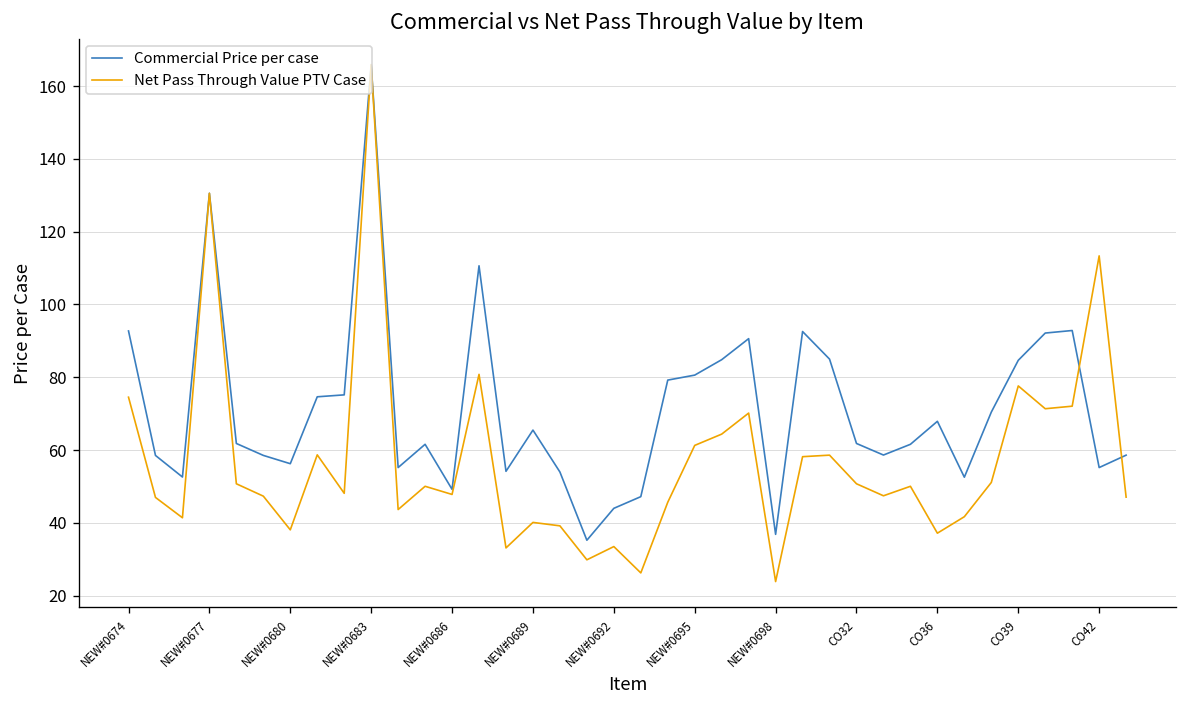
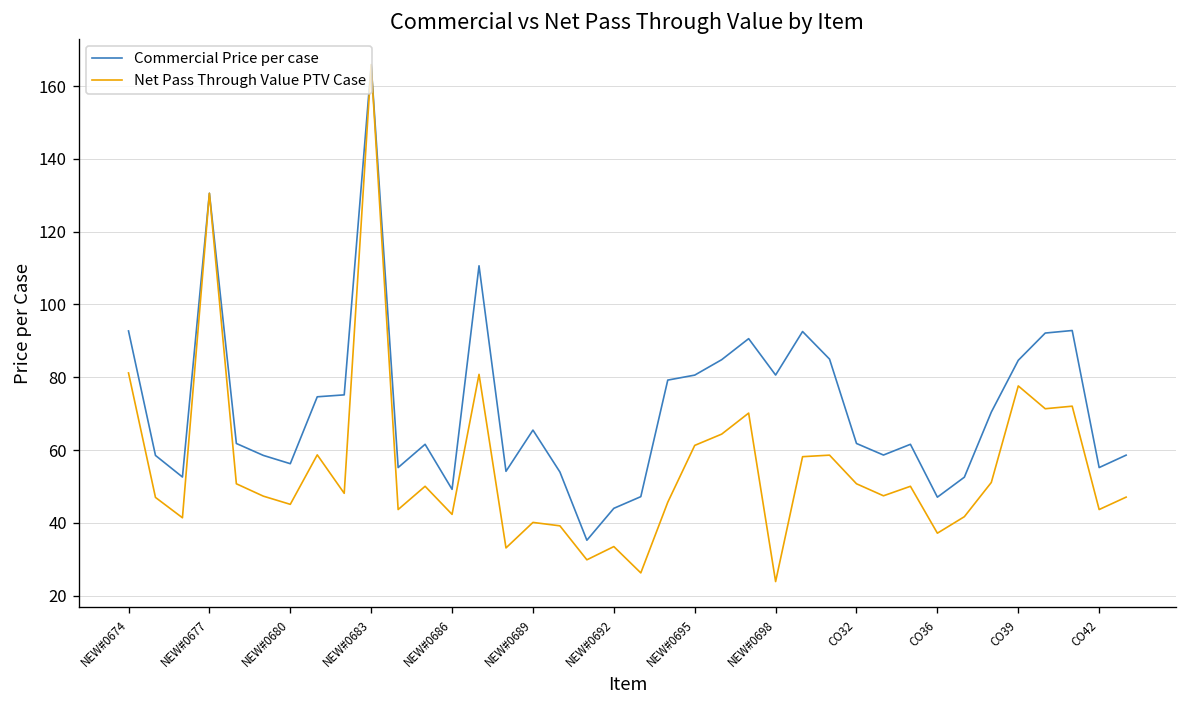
Net Pass Through Value PTV Case, NEW#0674: 75 -> 81
Net Pass Through Value PTV Case, NEW#0680: 38 -> 45
Net Pass Through Value PTV Case, NEW#0686: 48 -> 42
Commercial Price per case, NEW#0698: 37 -> 81
Commercial Price per case, CO36: 68 -> 47
Net Pass Through Value PTV Case, CO42: 113 -> 44
